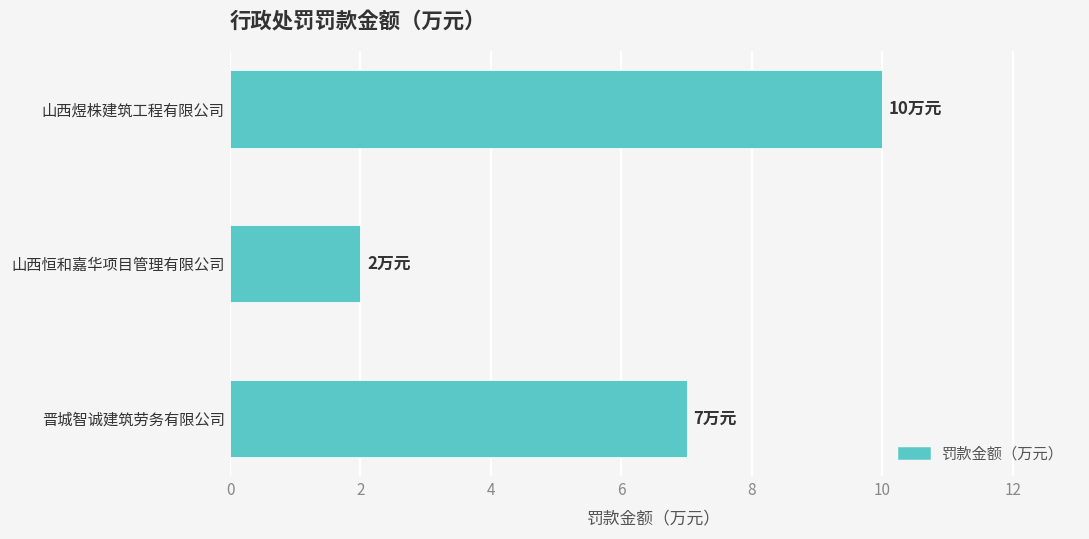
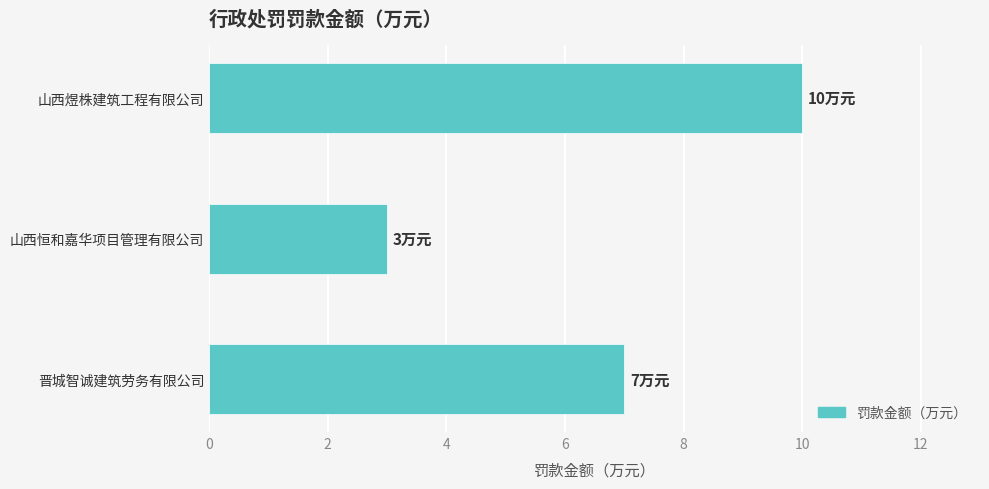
山西恒和嘉华项目管理有限公司: 2 -> 3
